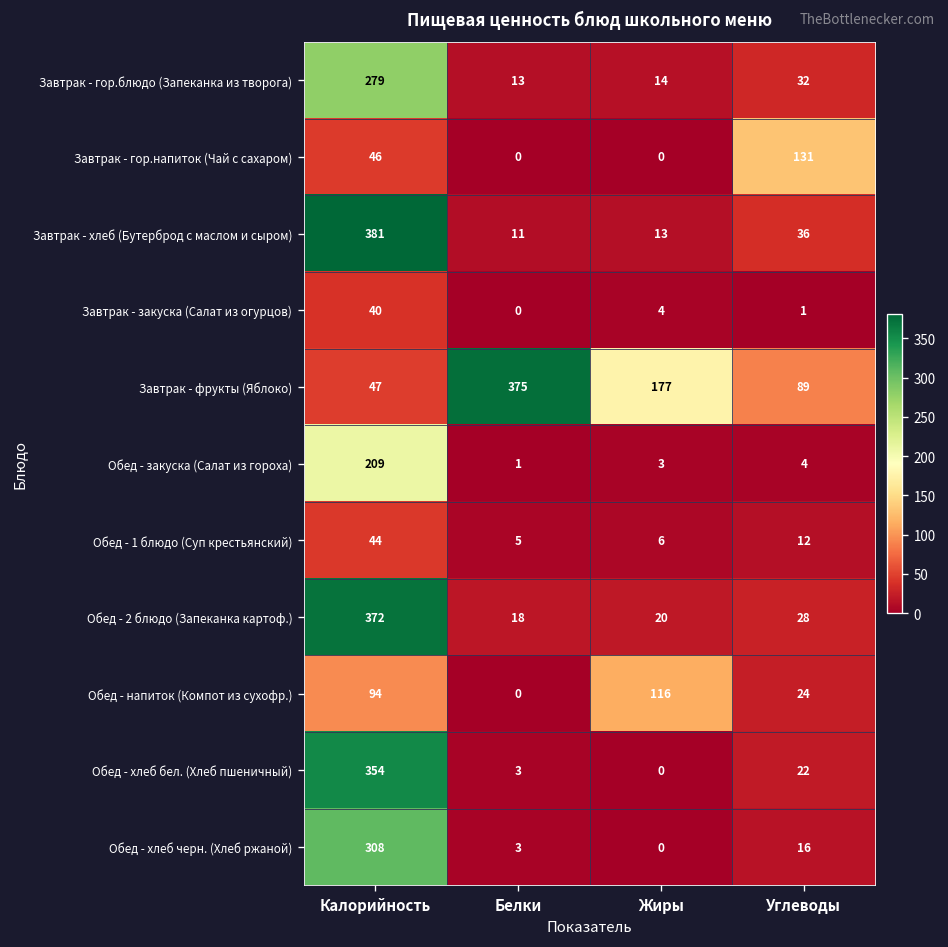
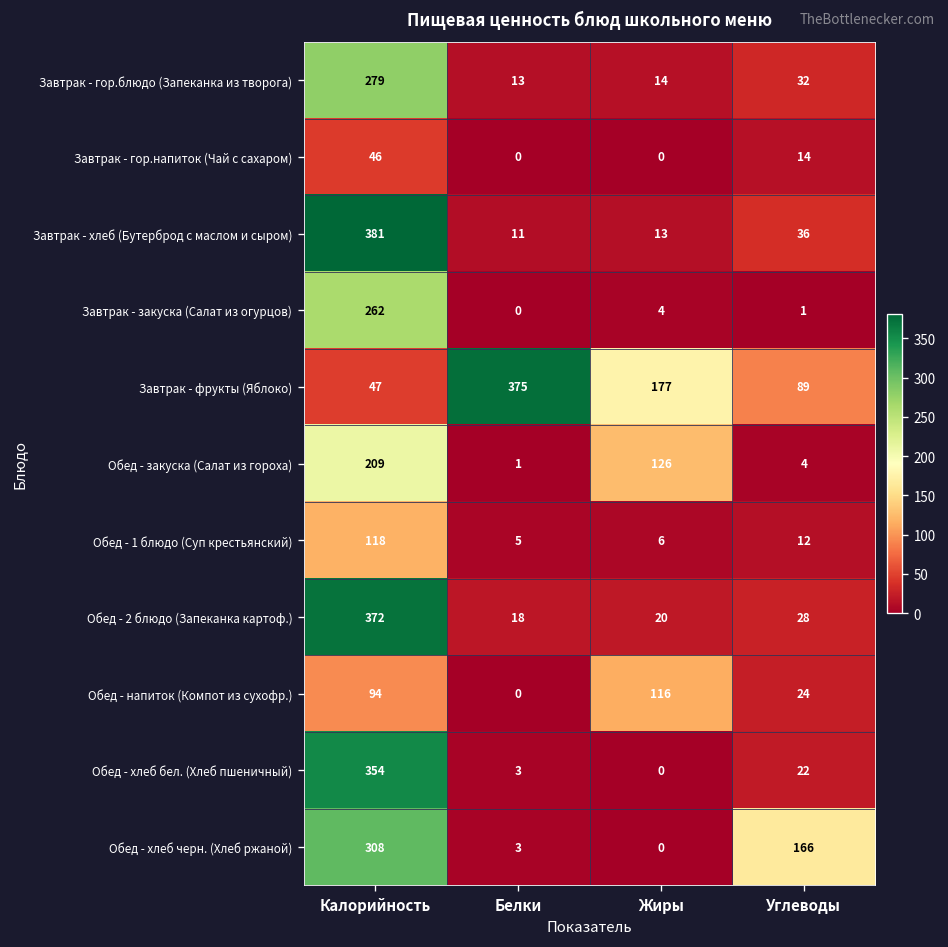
Завтрак - гор.напиток (Чай с сахаром), Углеводы: 131 -> 14
Завтрак - закуска (Салат из огурцов), Калорийность: 40 -> 262
Обед - закуска (Салат из гороха), Жиры: 3 -> 126
Обед - 1 блюдо (Суп крестьянский), Калорийность: 44 -> 118
Обед - хлеб черн. (Хлеб ржаной), Углеводы: 16 -> 166
